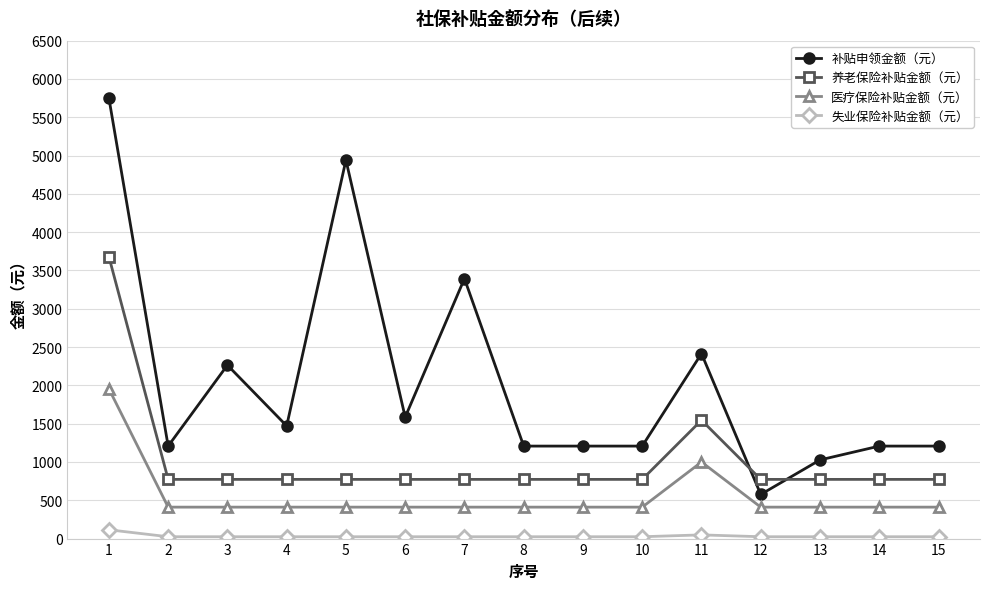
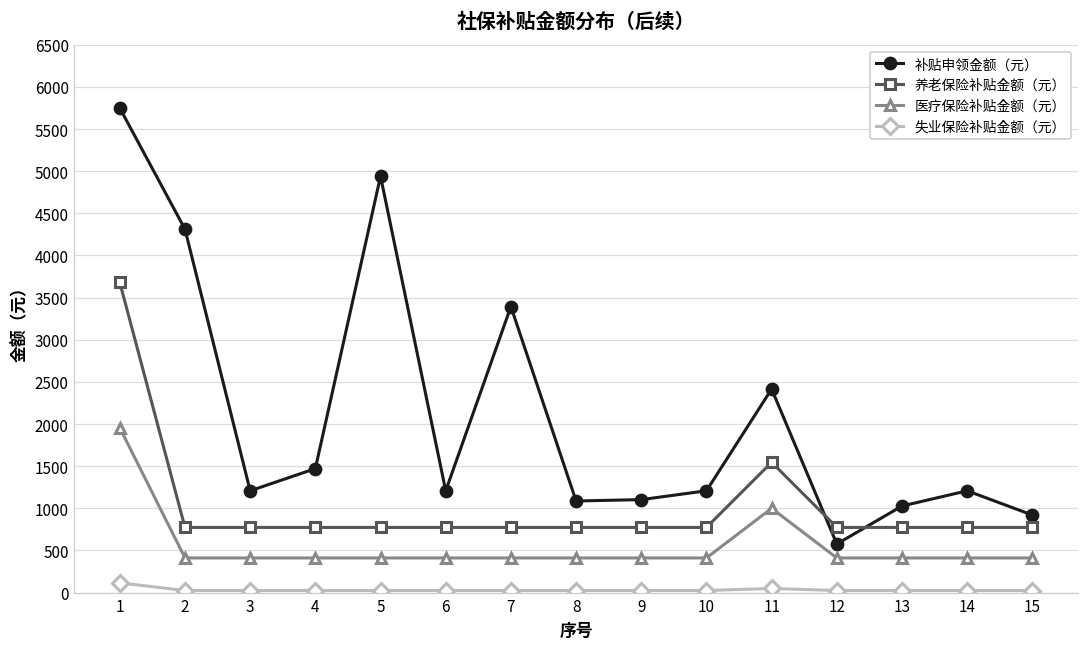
补贴申领金额（元）, 2: 1200 -> 4300
补贴申领金额（元）, 3: 2300 -> 1200
补贴申领金额（元）, 6: 1600 -> 1200
补贴申领金额（元）, 8: 1200 -> 1100
补贴申领金额（元）, 9: 1200 -> 1100
补贴申领金额（元）, 15: 1200 -> 900
